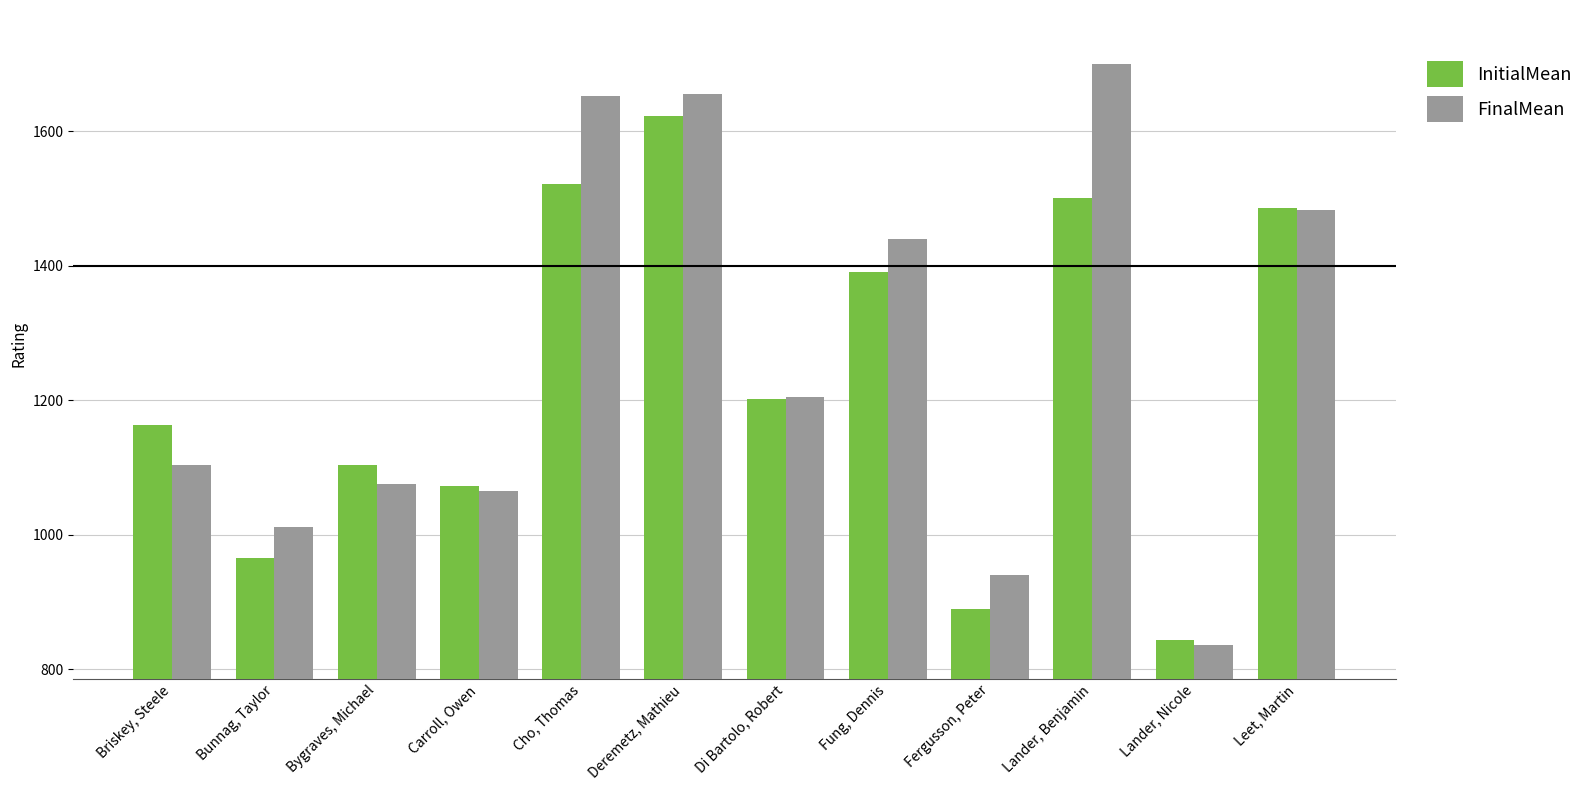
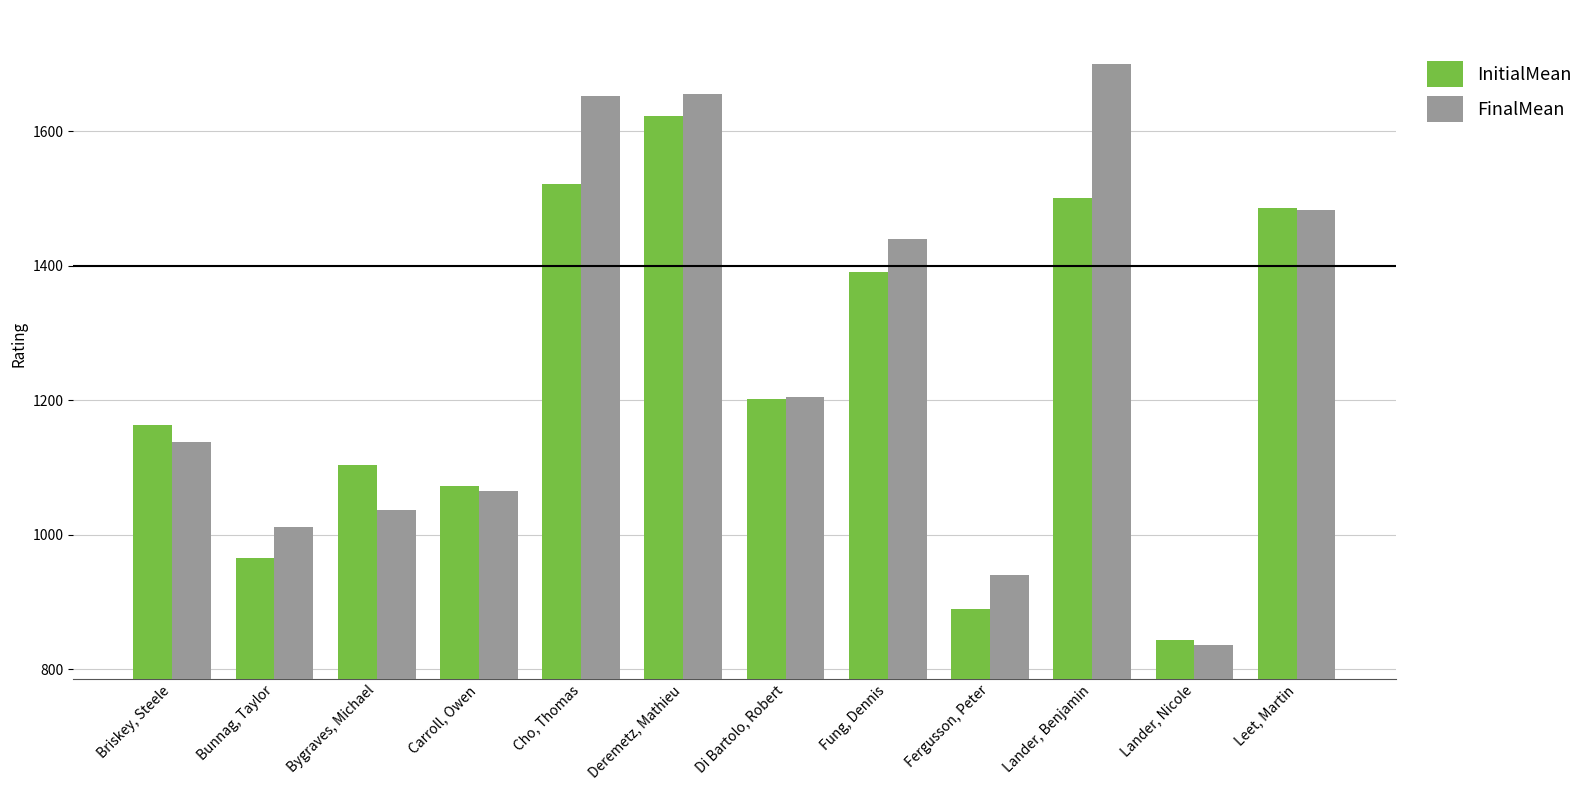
FinalMean, Briskey, Steele: 1100 -> 1140
FinalMean, Bygraves, Michael: 1080 -> 1040
